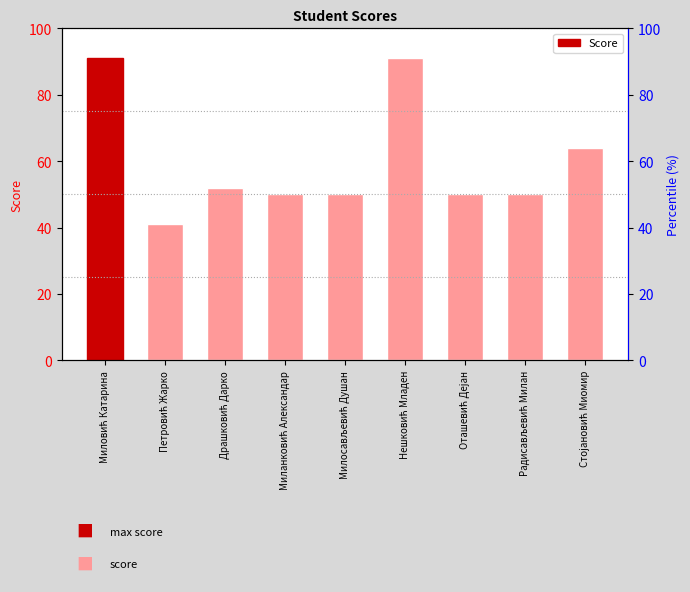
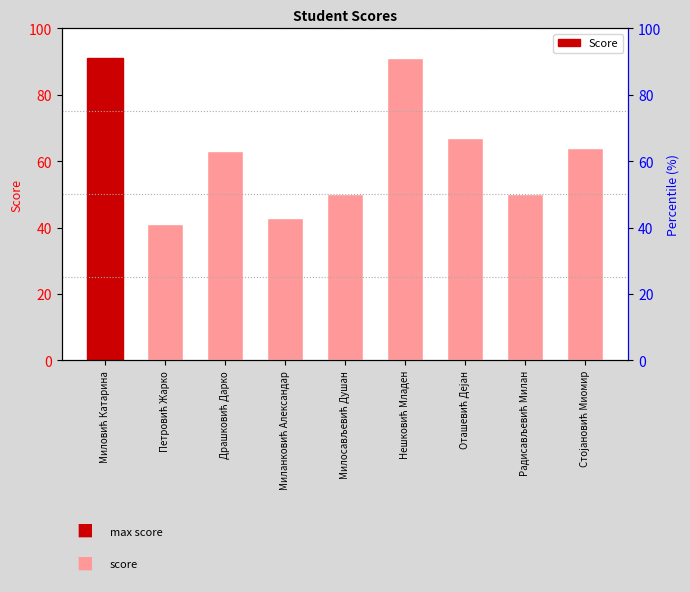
Драшковић Дарко: 52 -> 63
Миланковић Александар: 50 -> 43
Оташевић Дејан: 50 -> 67
